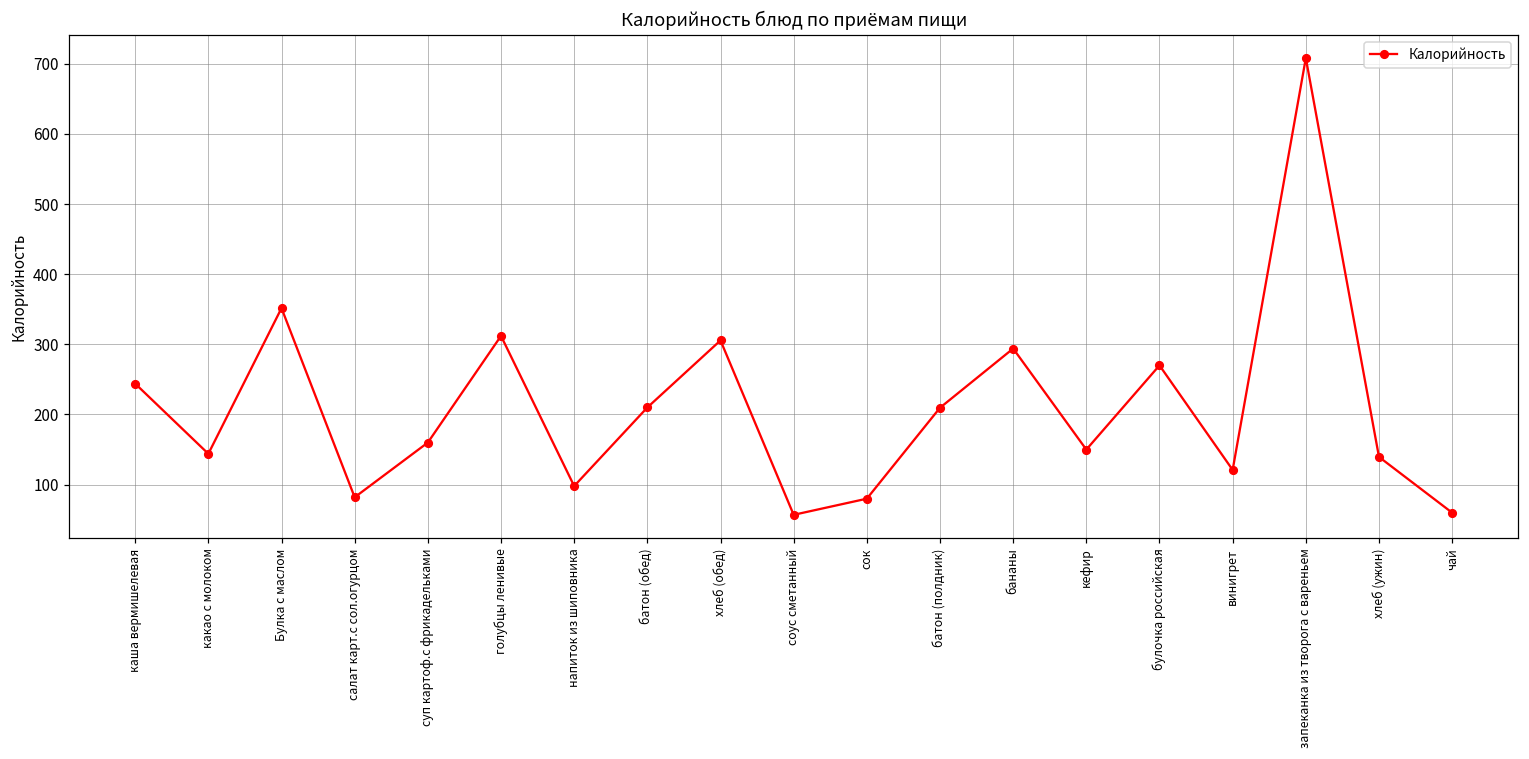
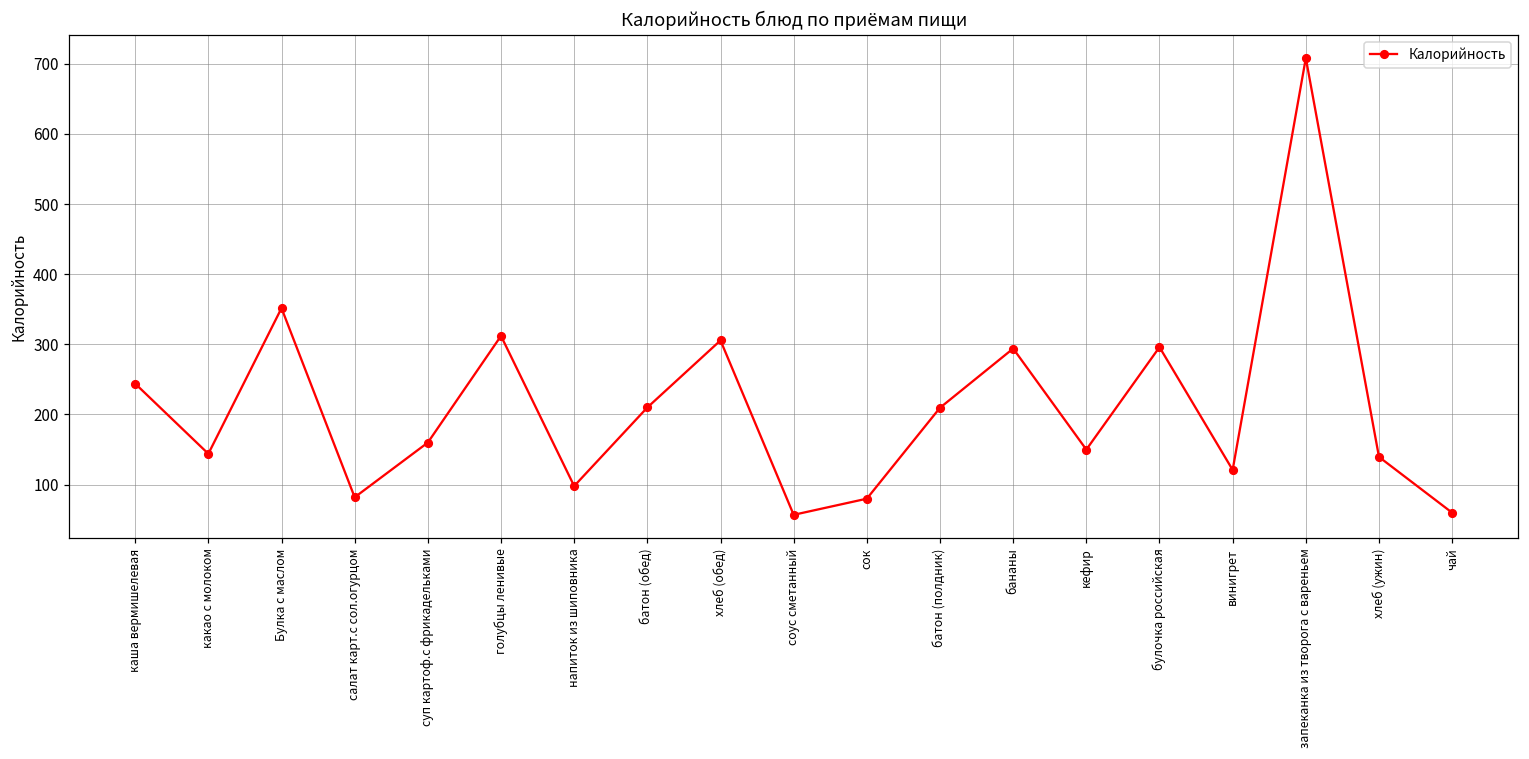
булочка российская: 270 -> 300
